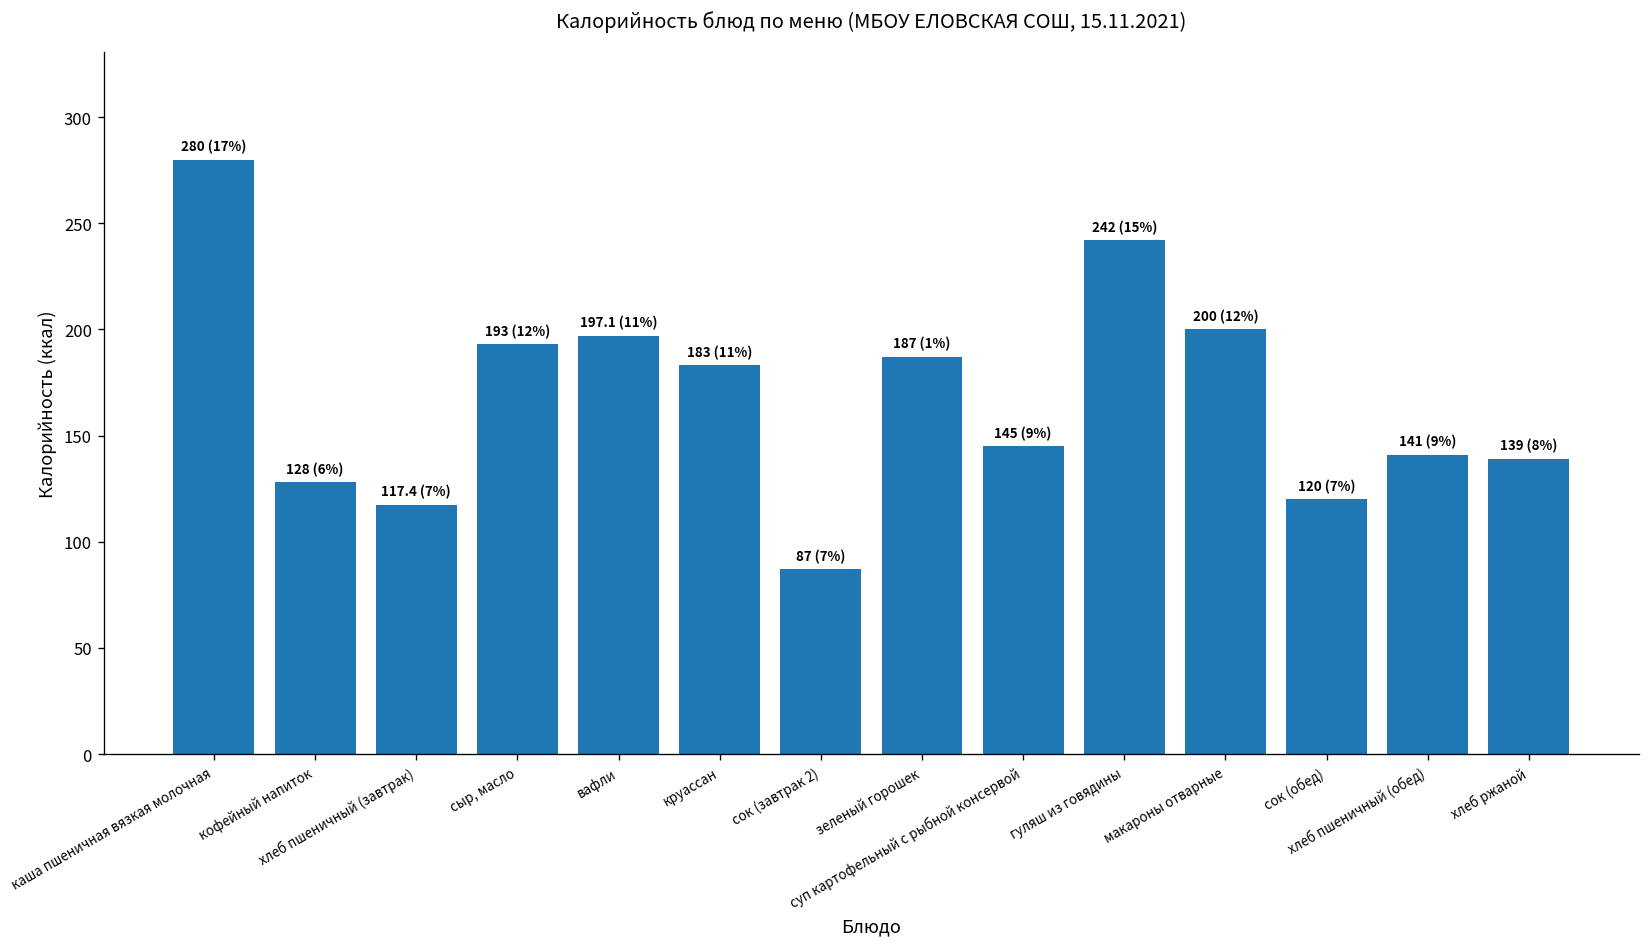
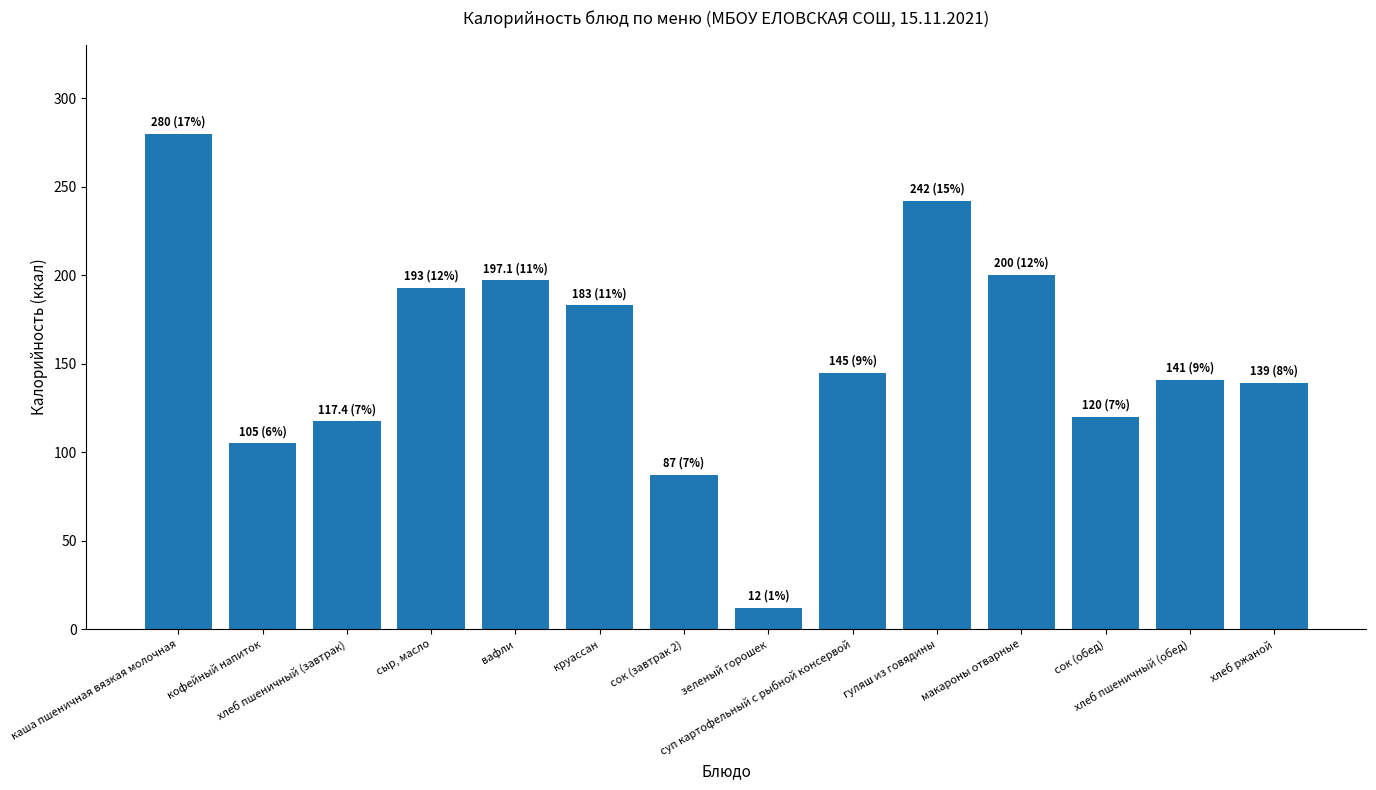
кофейный напиток: 128 -> 105
зеленый горошек: 187 -> 12
